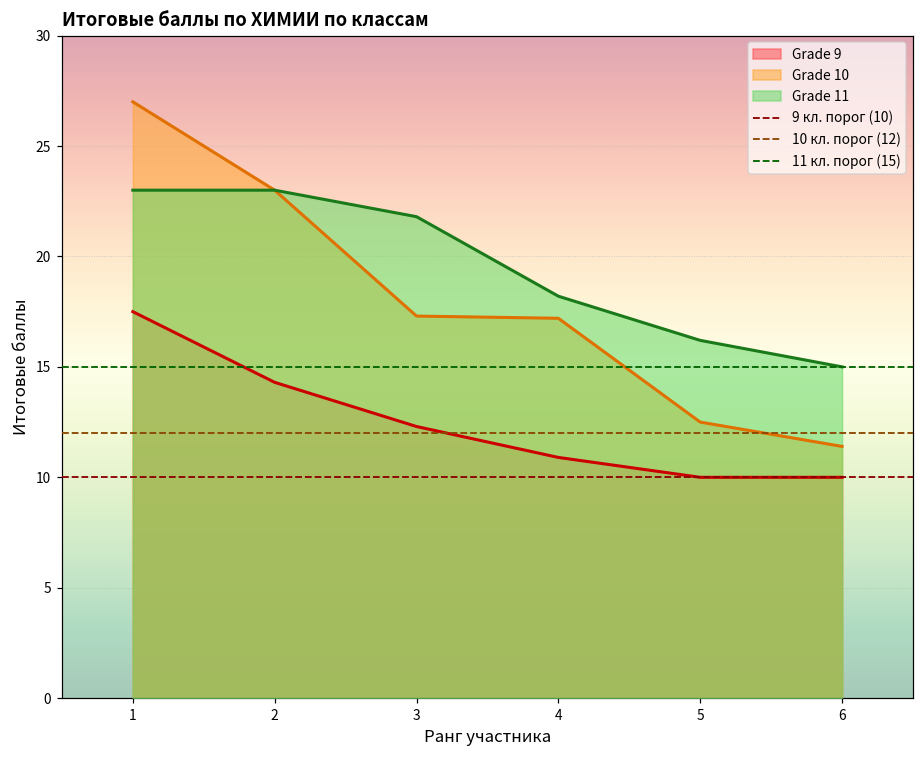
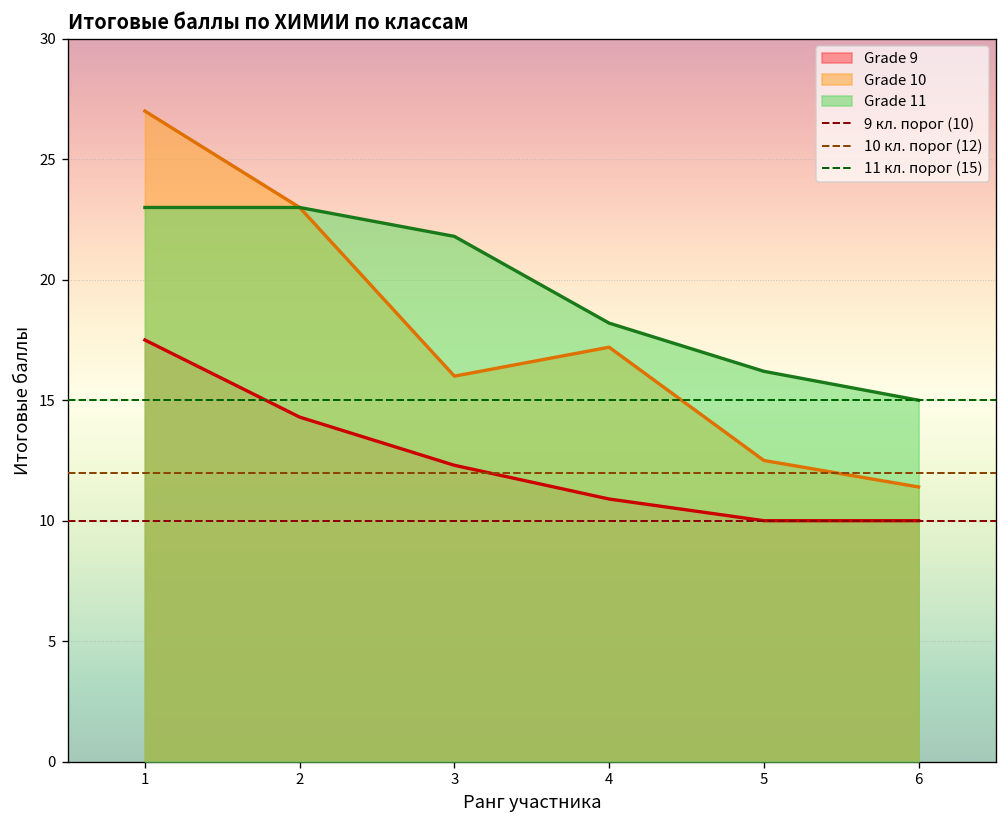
Grade 10, 3: 17.3 -> 16.0
